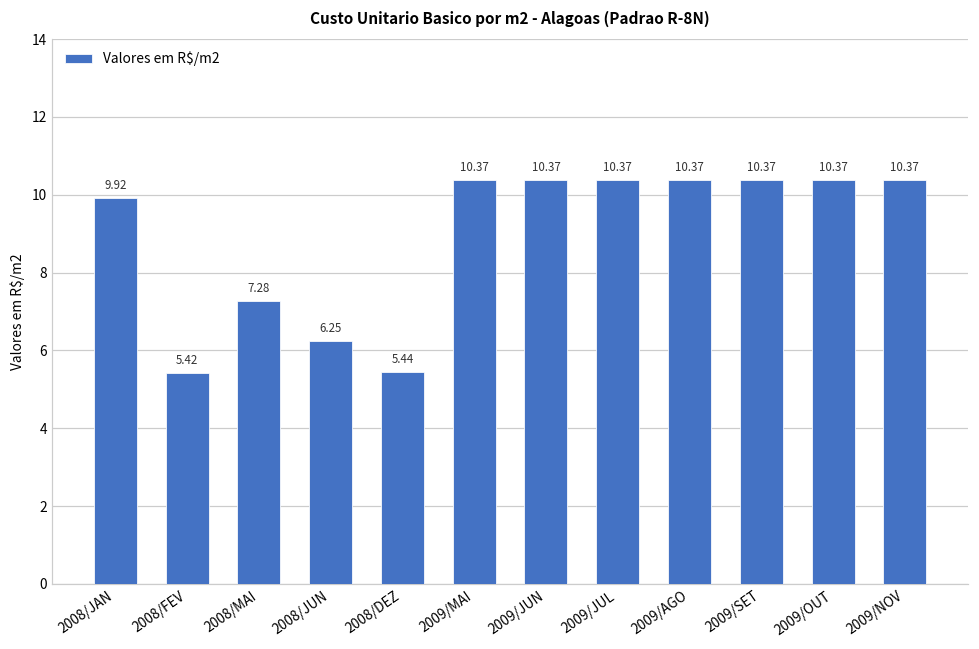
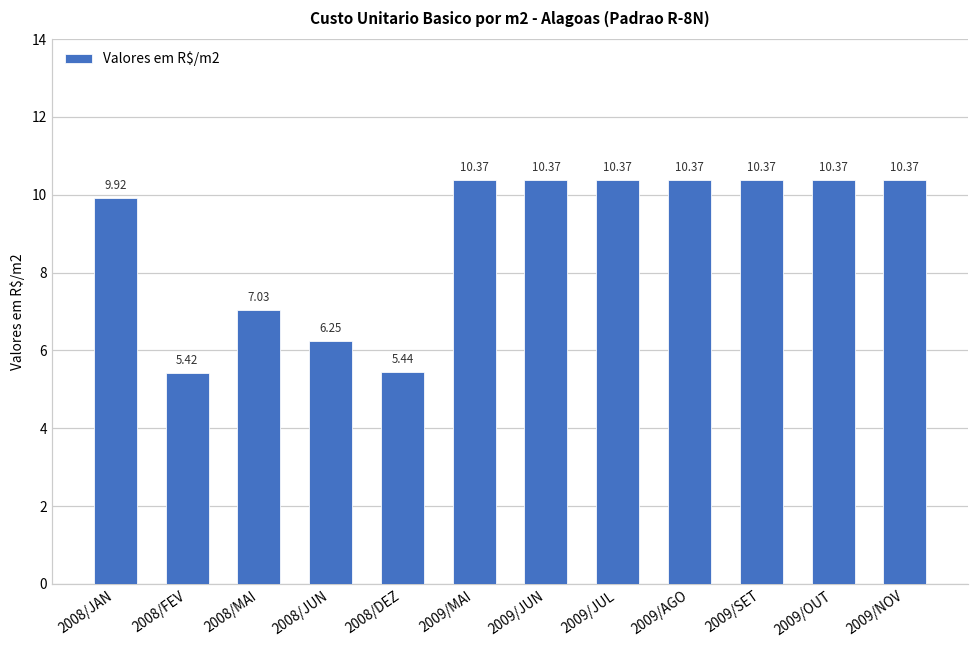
2008/MAI: 7.28 -> 7.03
